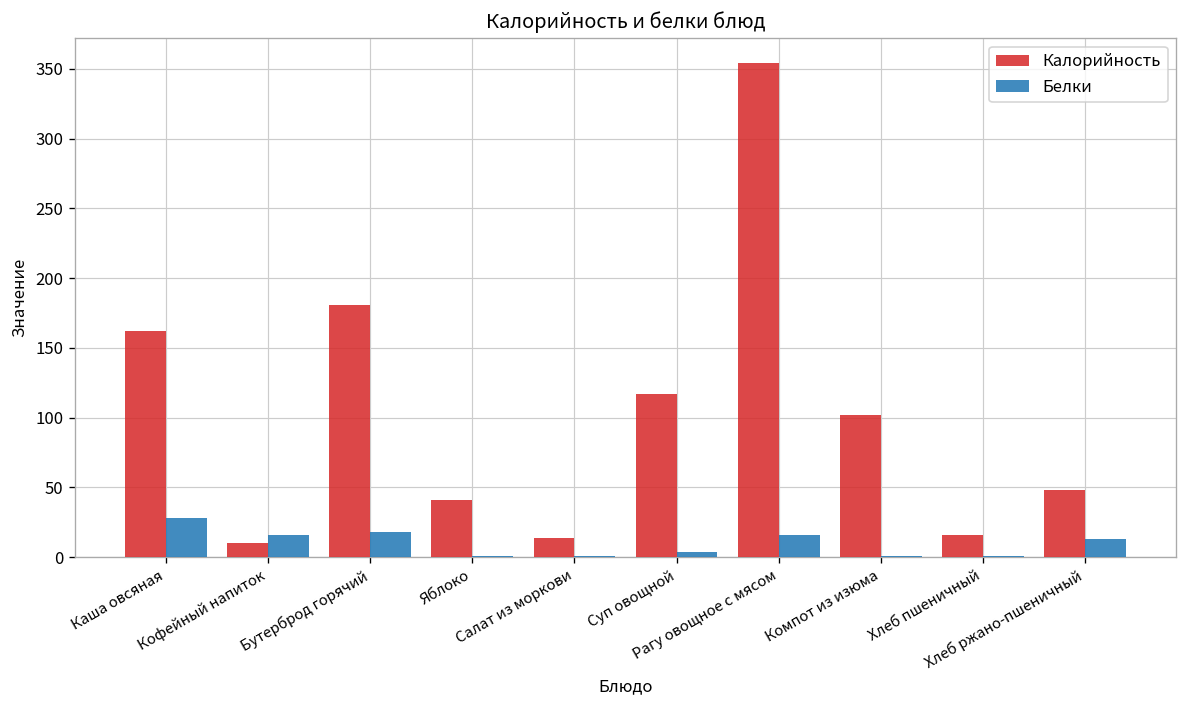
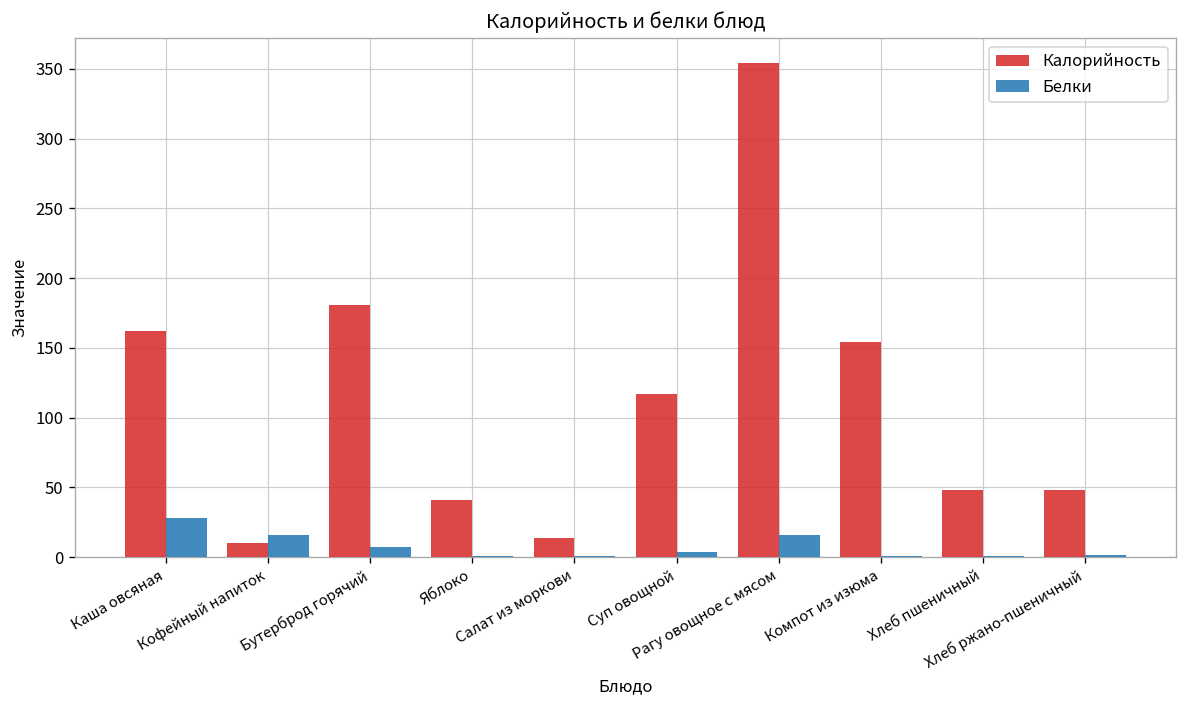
Белки, Бутерброд горячий: 18 -> 7
Калорийность, Компот из изюма: 102 -> 154
Калорийность, Хлеб пшеничный: 16 -> 48
Белки, Хлеб ржано-пшеничный: 13 -> 1
